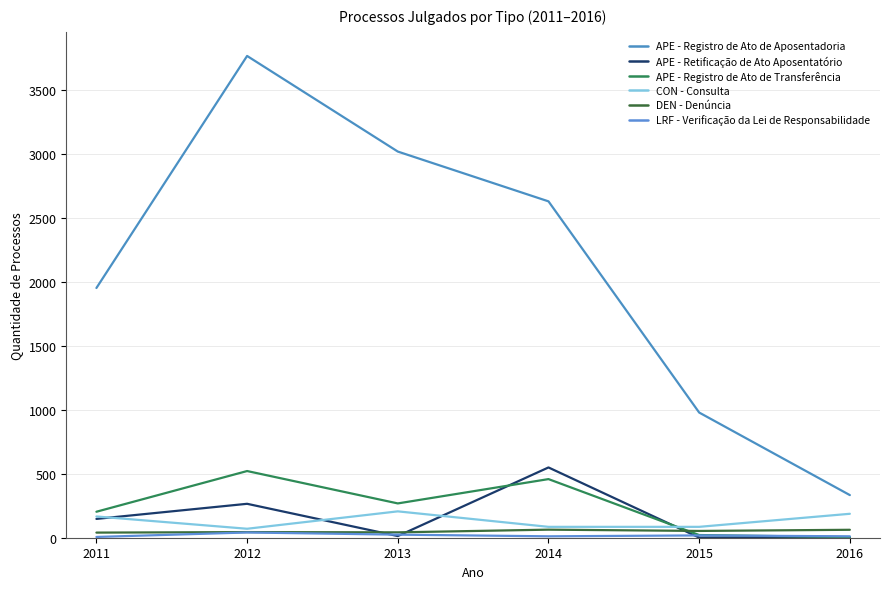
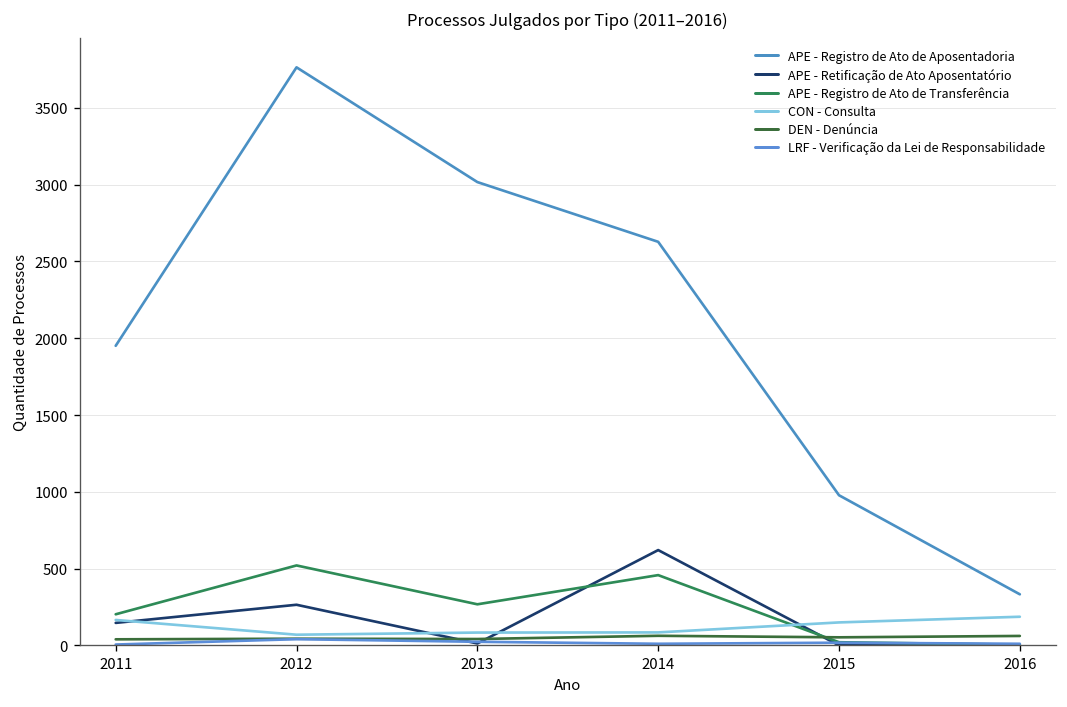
CON - Consulta, 2013: 210 -> 80
APE - Retificação de Ato Aposentatório, 2014: 550 -> 620
CON - Consulta, 2015: 90 -> 150
